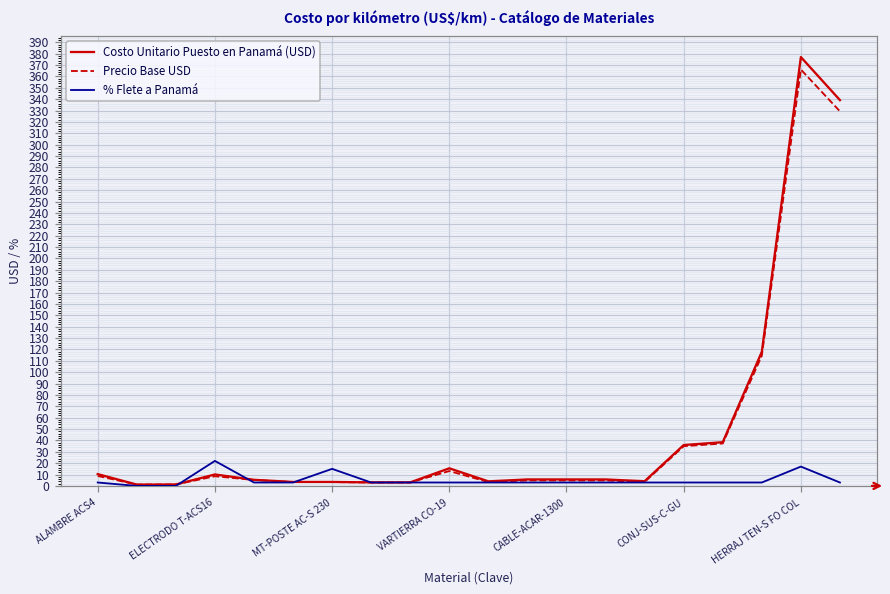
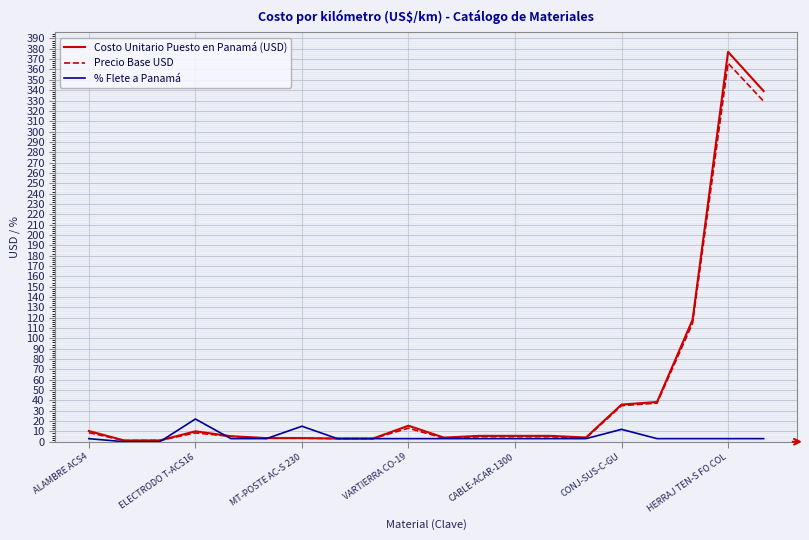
% Flete a Panamá, CONJ-SUS-C-GU: 3 -> 12
% Flete a Panamá, HERRAJ TEN-S FO COL: 17 -> 3
